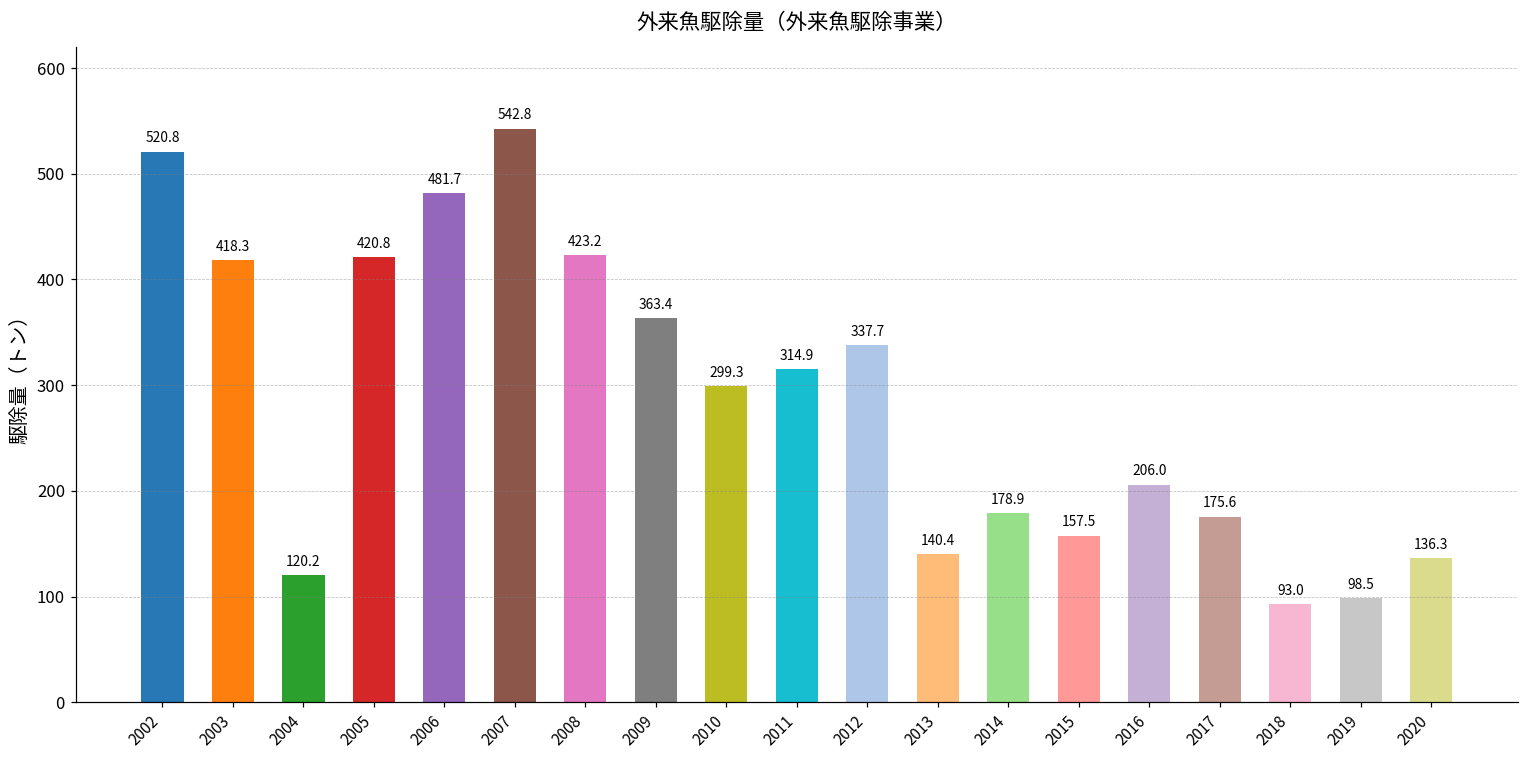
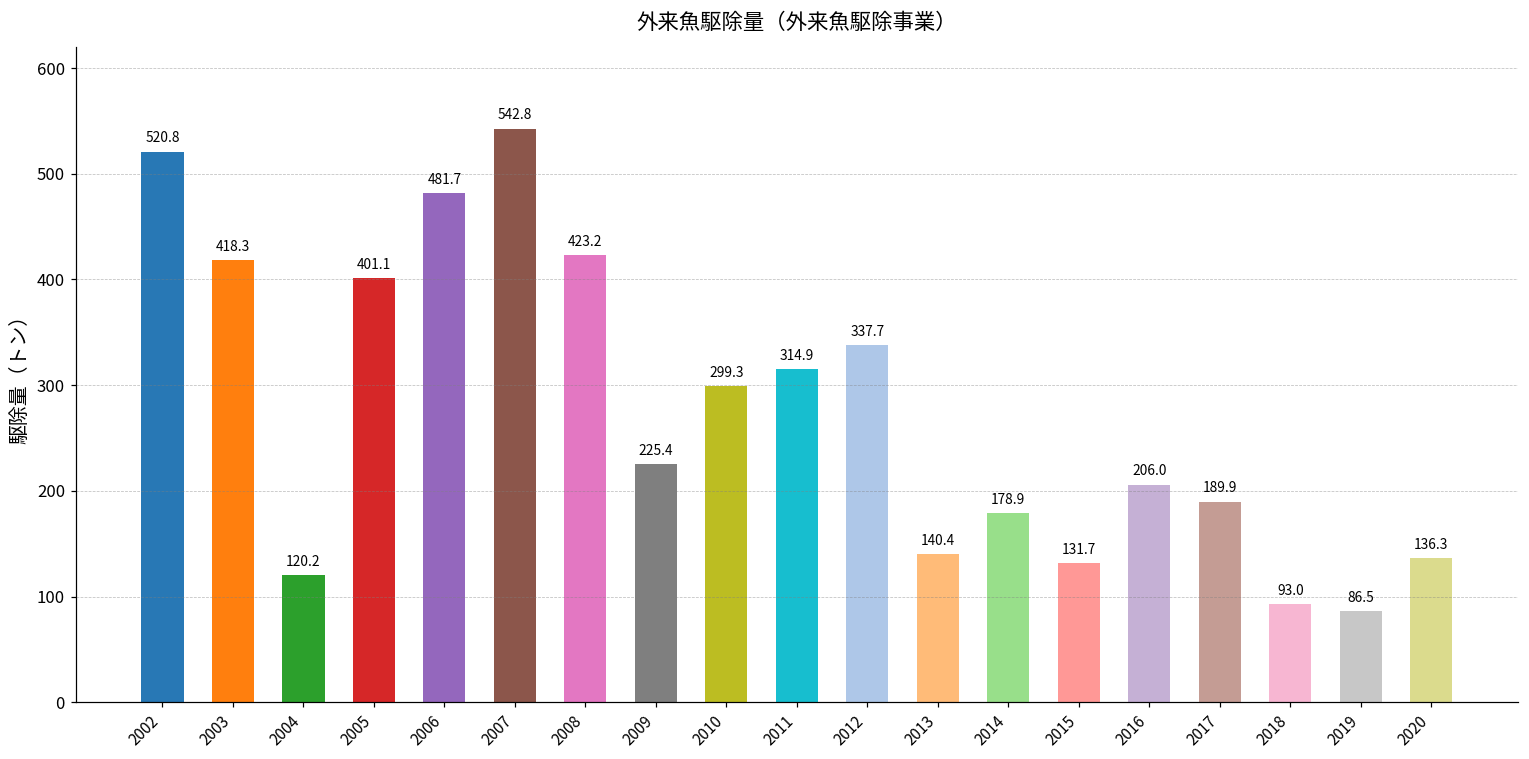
2005: 420.8 -> 401.1
2009: 363.4 -> 225.4
2015: 157.5 -> 131.7
2017: 175.6 -> 189.9
2019: 98.5 -> 86.5
